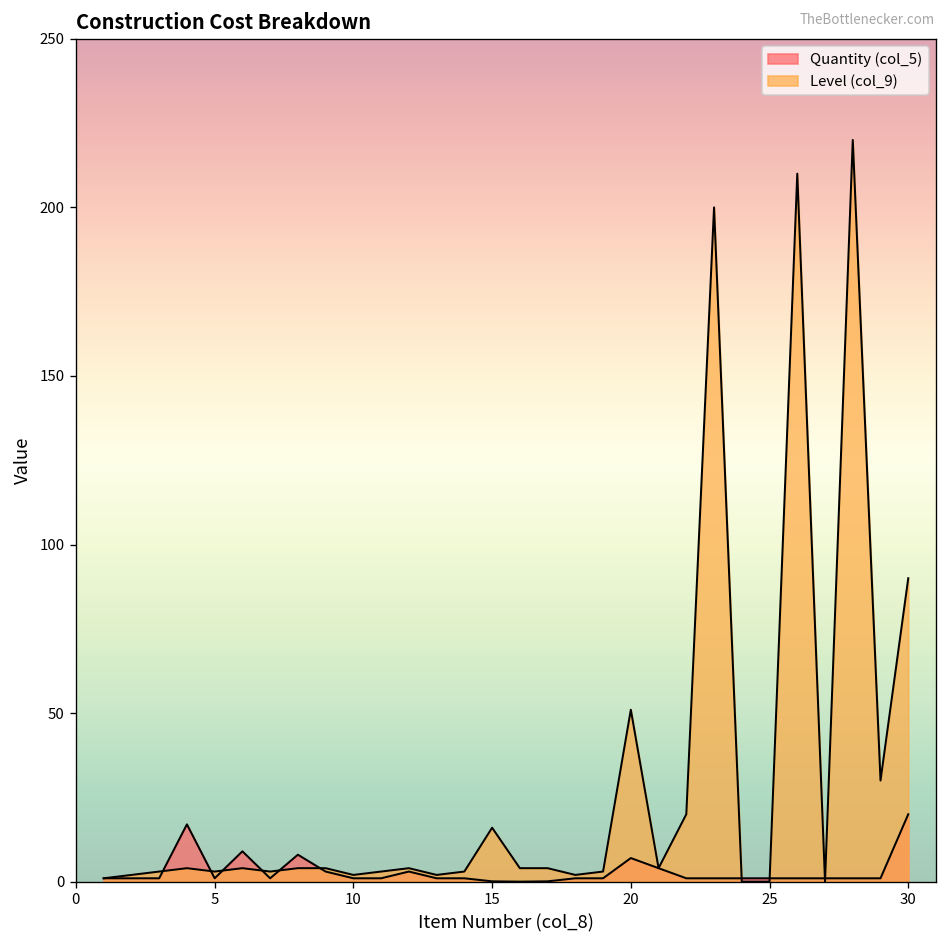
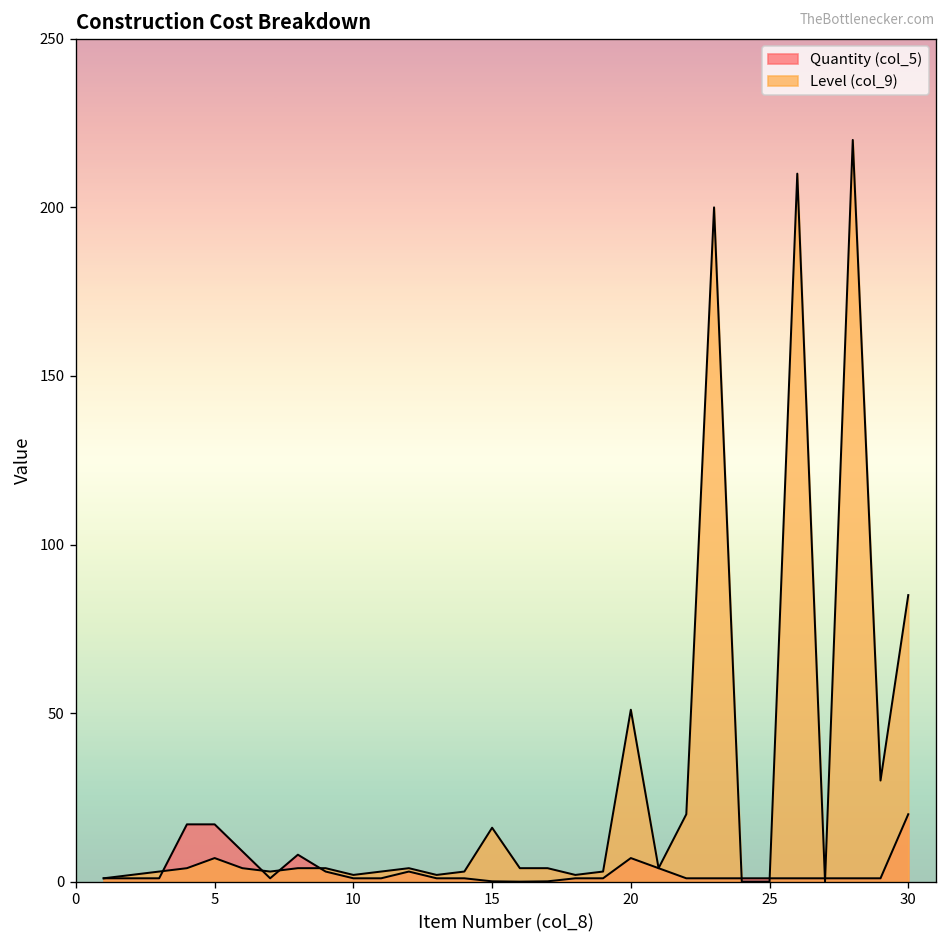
Quantity (col_5), 5: 1 -> 17
Level (col_9), 5: 3 -> 7
Level (col_9), 30: 90 -> 85
